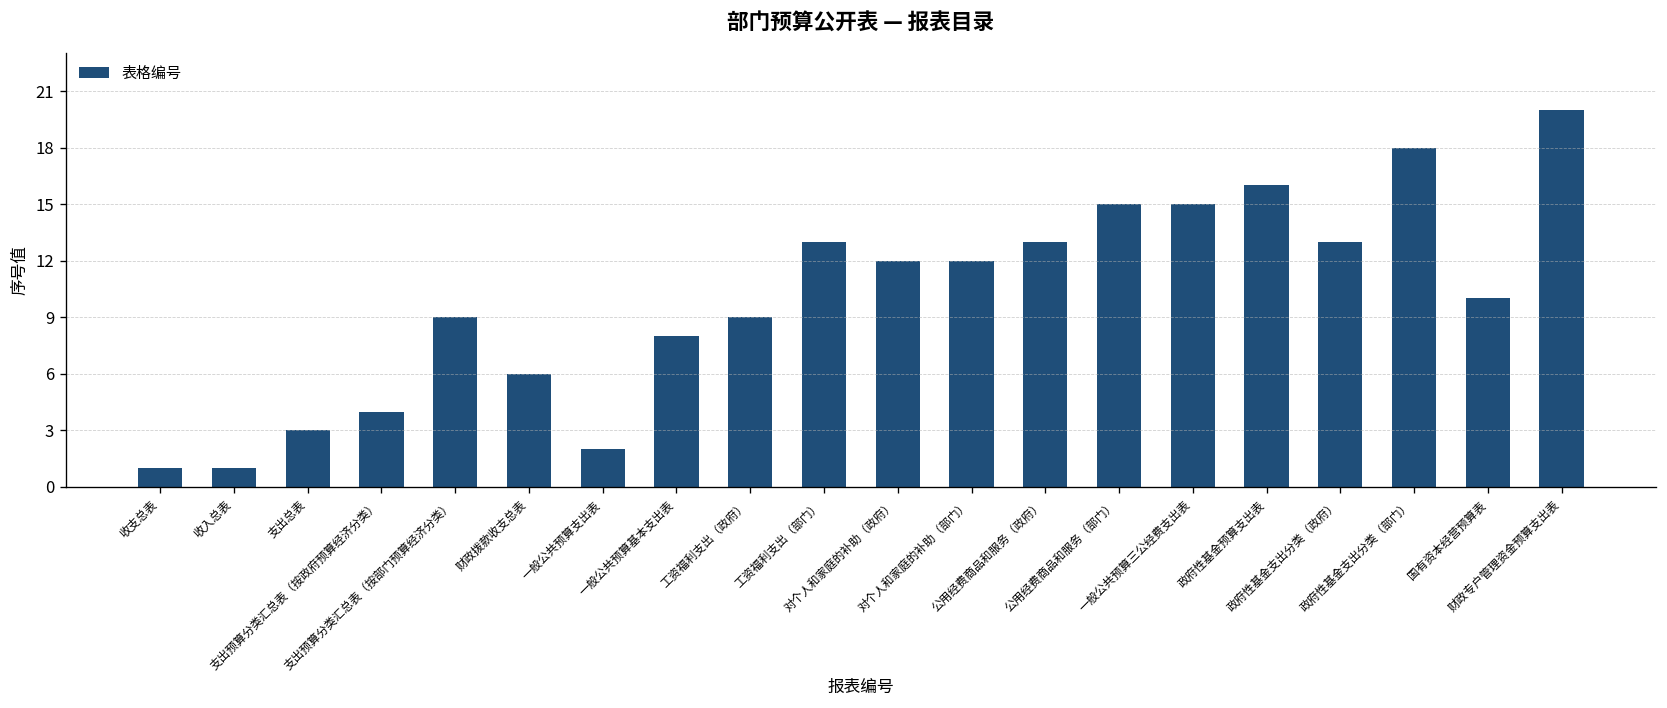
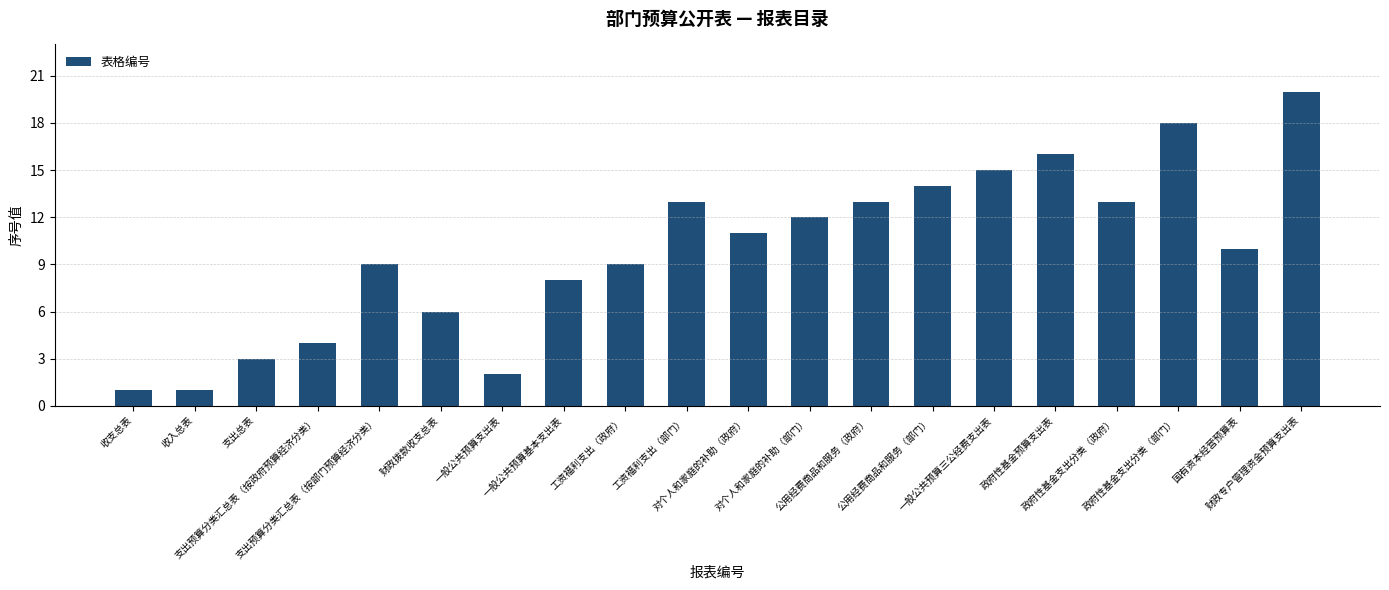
对个人和家庭的补助（政府）: 12 -> 11
公用经费商品和服务（部门）: 15 -> 14
